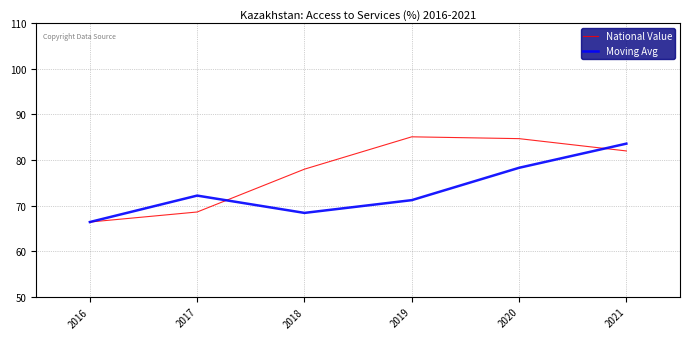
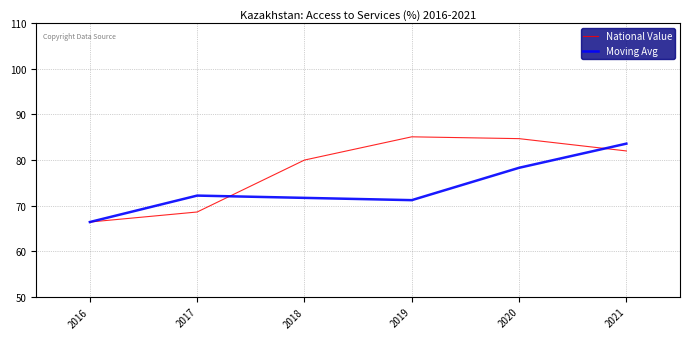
National Value, 2018: 78 -> 80
Moving Avg, 2018: 68 -> 72
